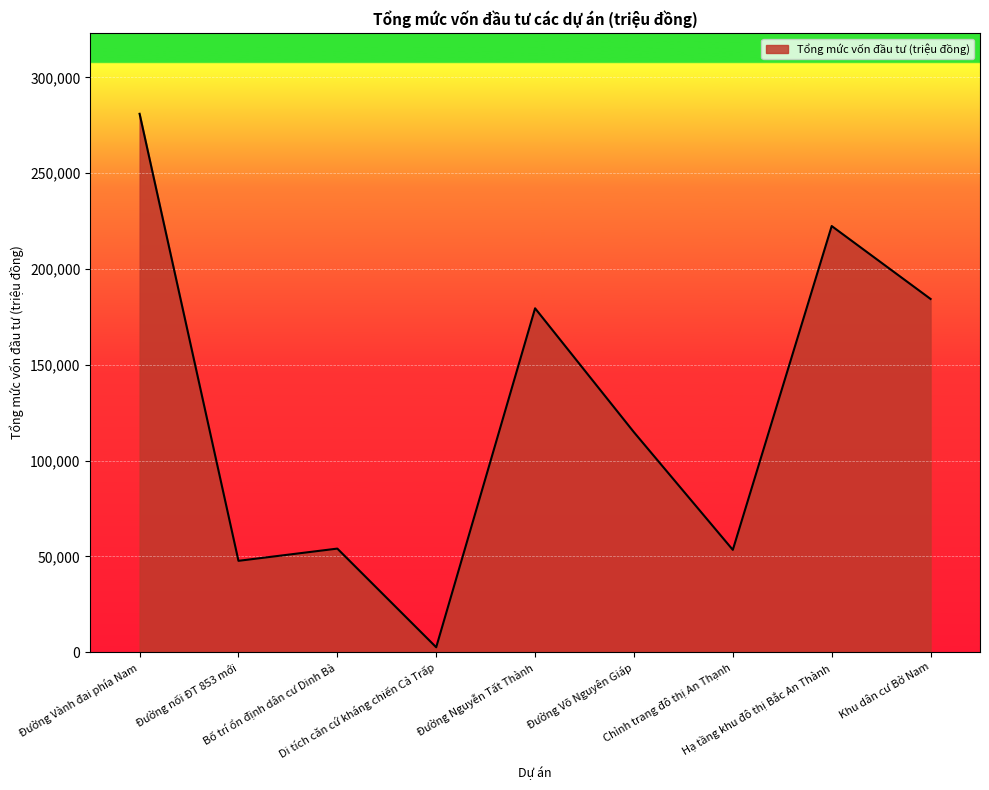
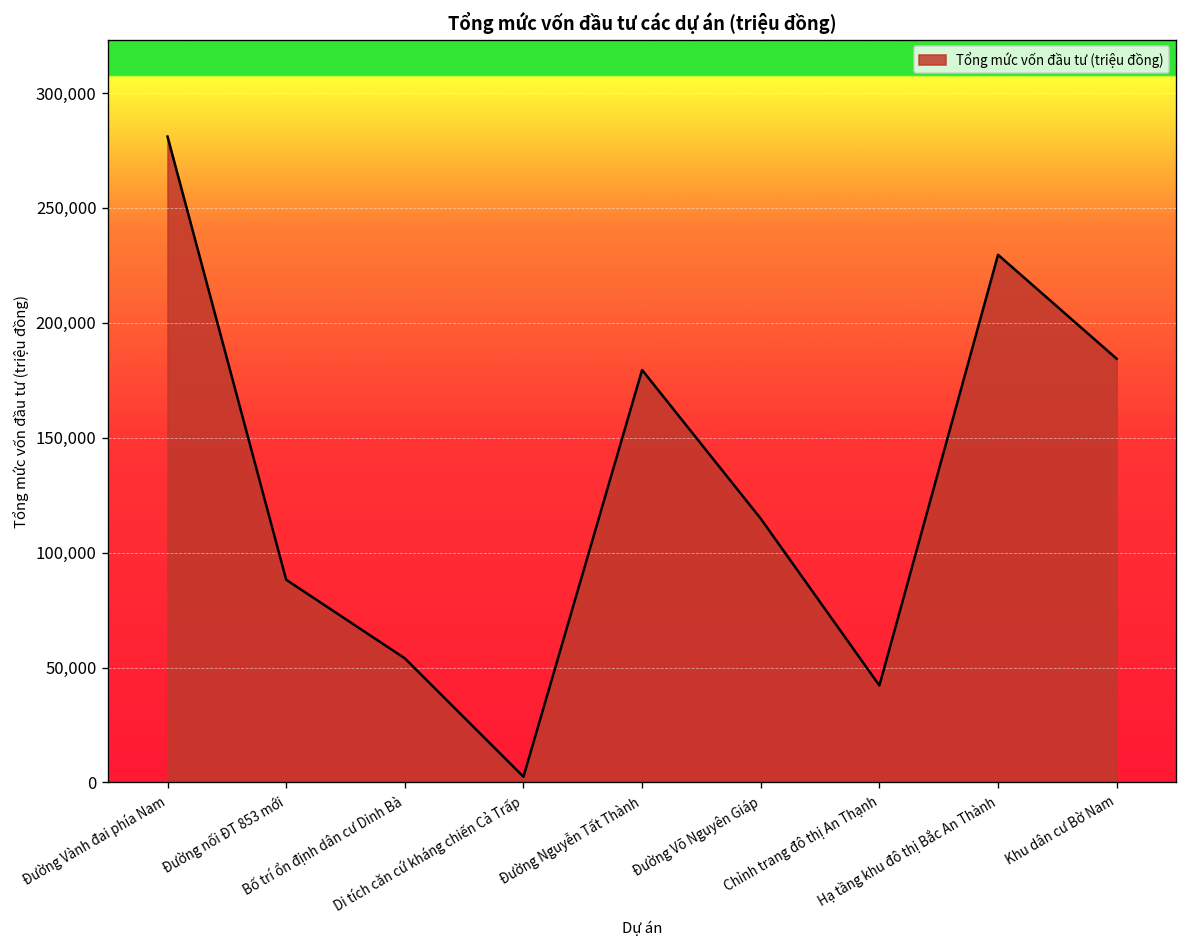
Đường nối ĐT 853 mới: 48,000 -> 88,000
Chỉnh trang đô thị An Thạnh: 53,000 -> 42,000
Hạ tầng khu đô thị Bắc An Thành: 222,000 -> 230,000
